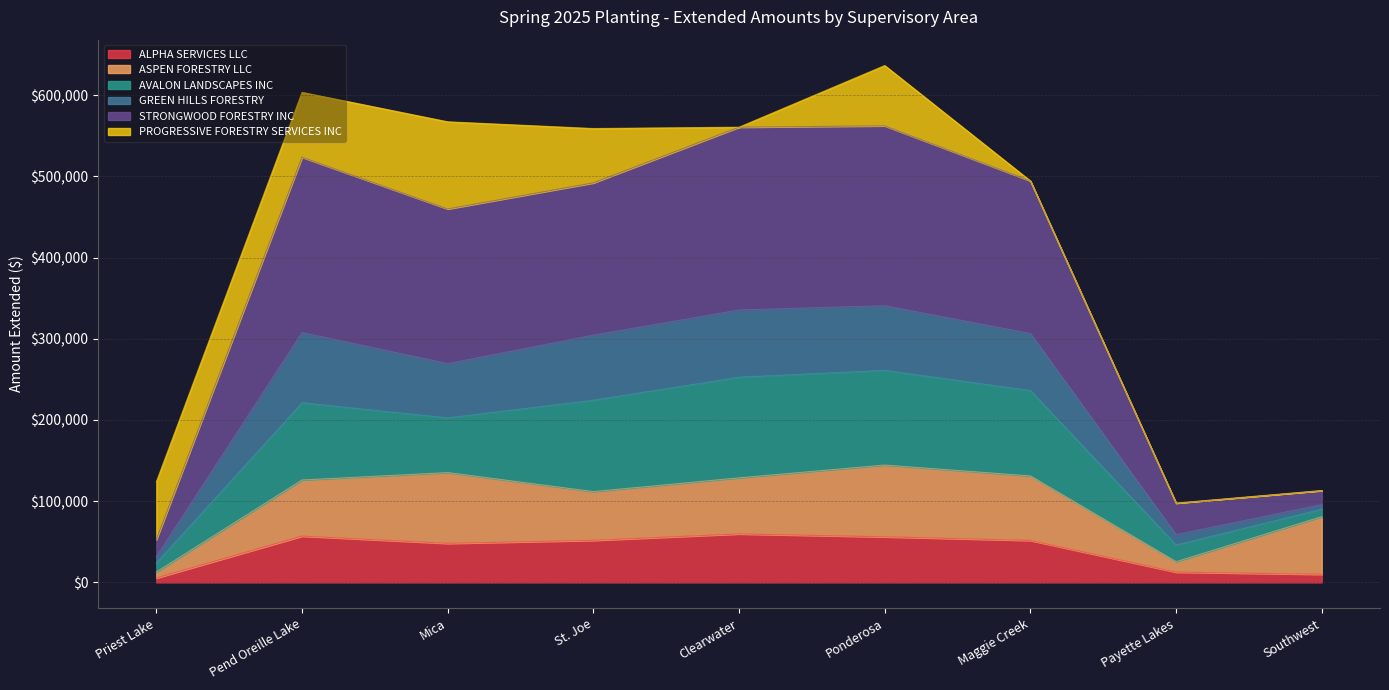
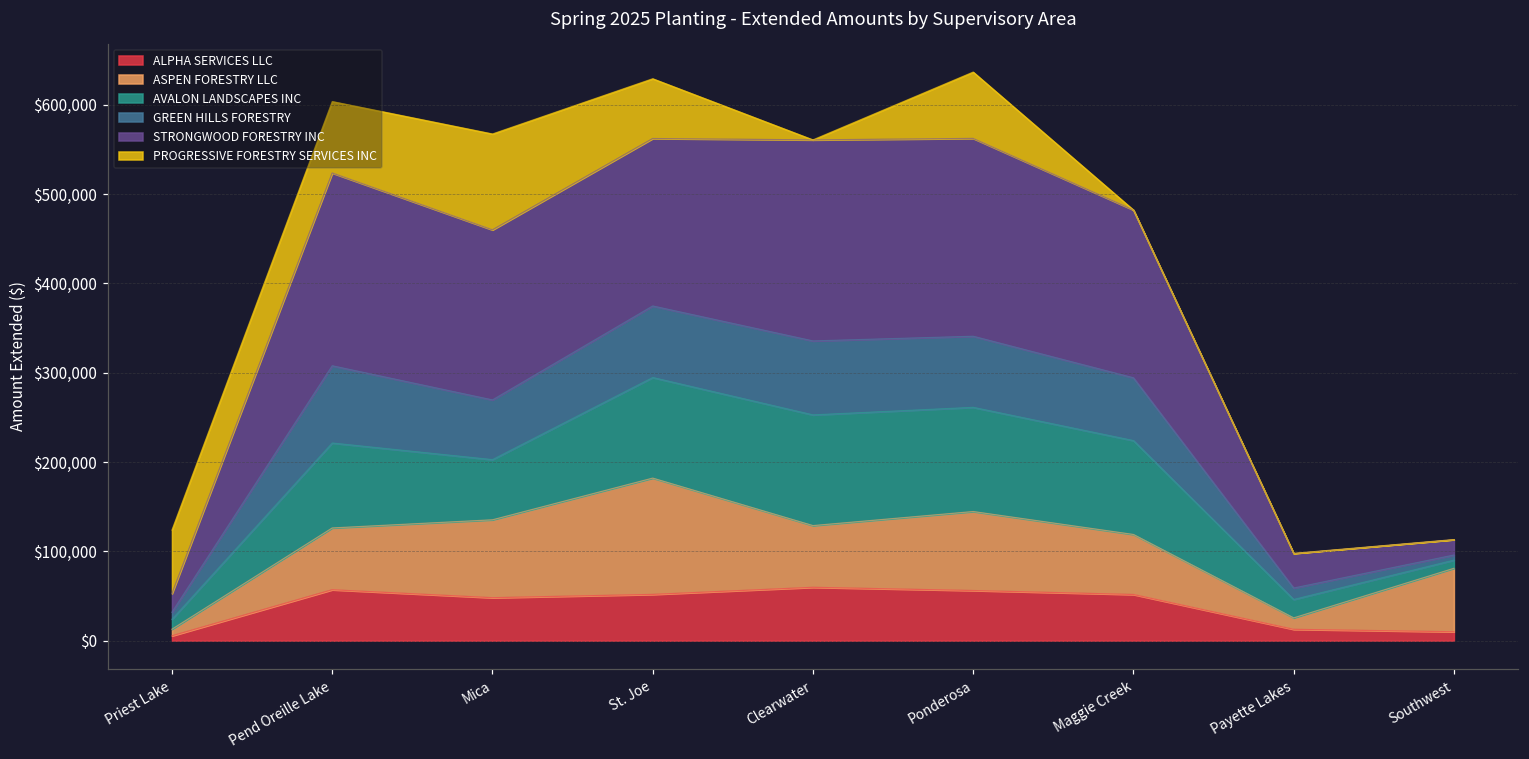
ASPEN FORESTRY LLC, St. Joe: $60,000 -> $130,000
ASPEN FORESTRY LLC, Maggie Creek: $80,000 -> $70,000
